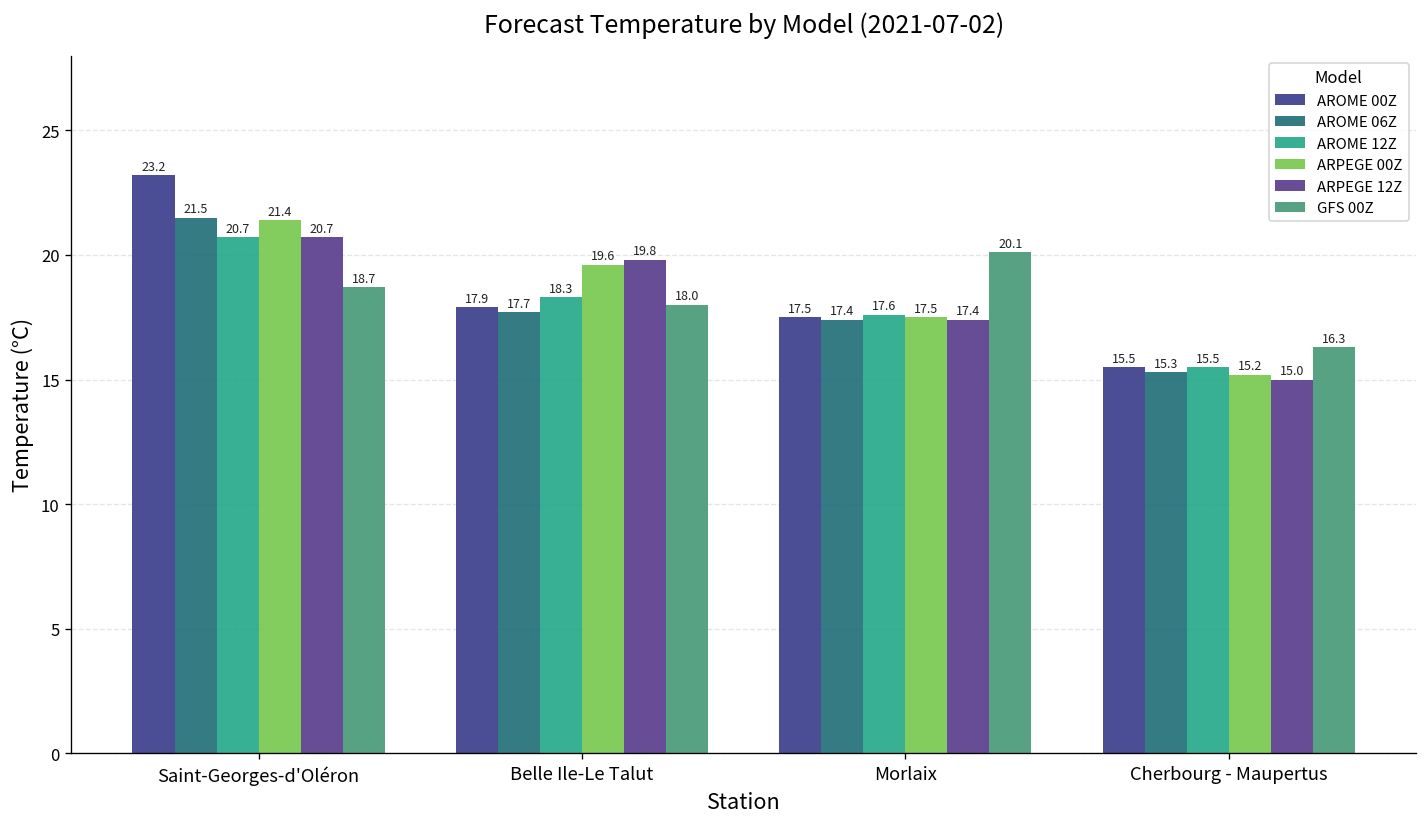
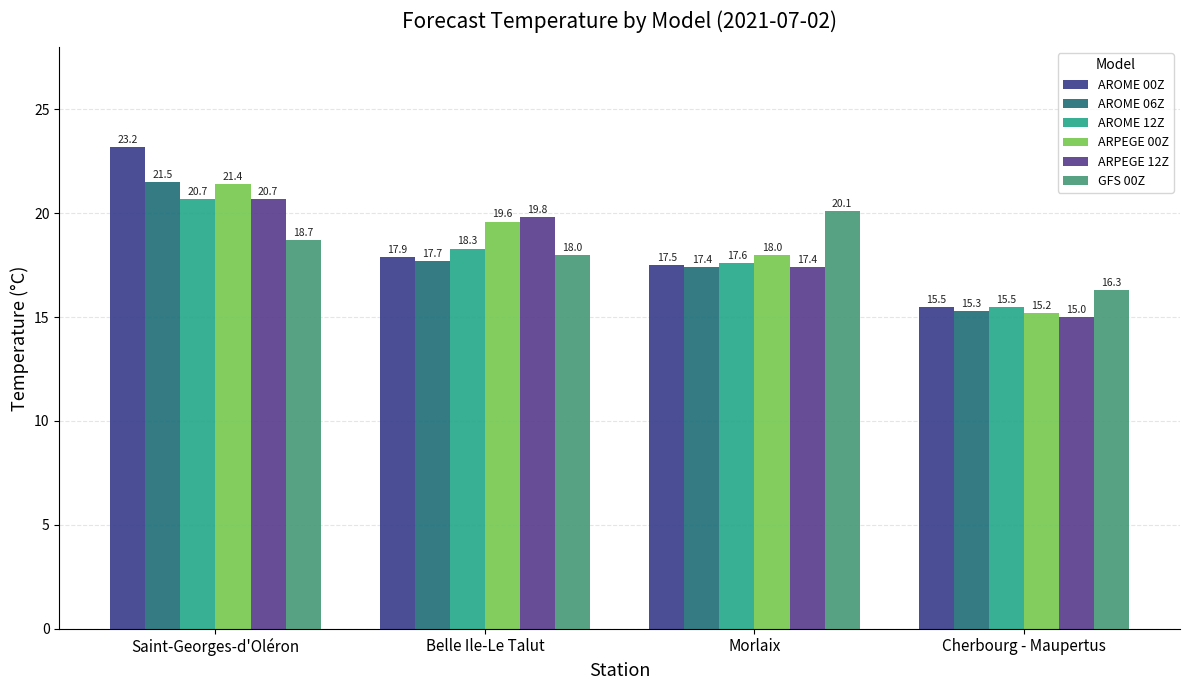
ARPEGE 00Z, Morlaix: 17.5 -> 18.0
